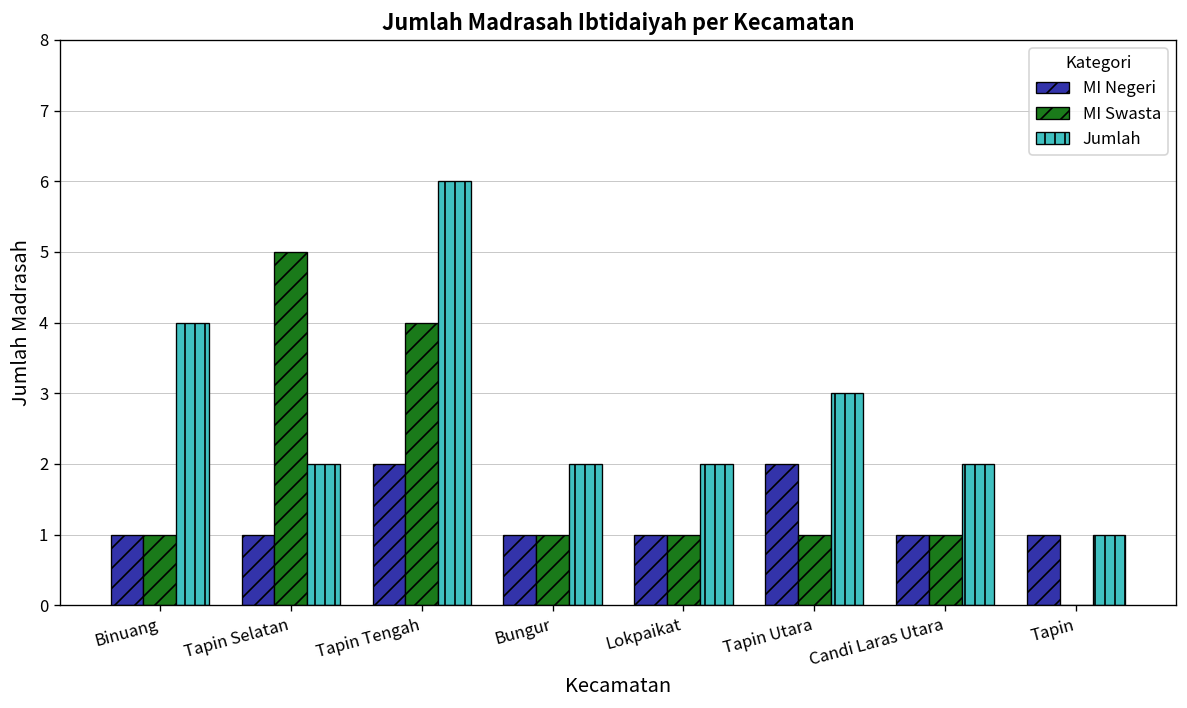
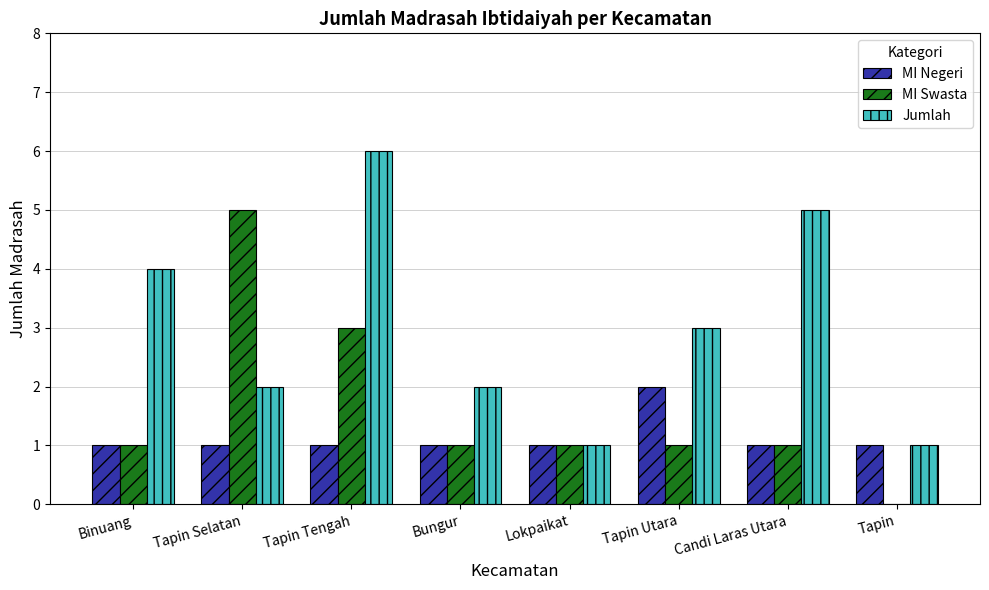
MI Negeri, Tapin Tengah: 2 -> 1
MI Swasta, Tapin Tengah: 4 -> 3
Jumlah, Lokpaikat: 2 -> 1
Jumlah, Candi Laras Utara: 2 -> 5
